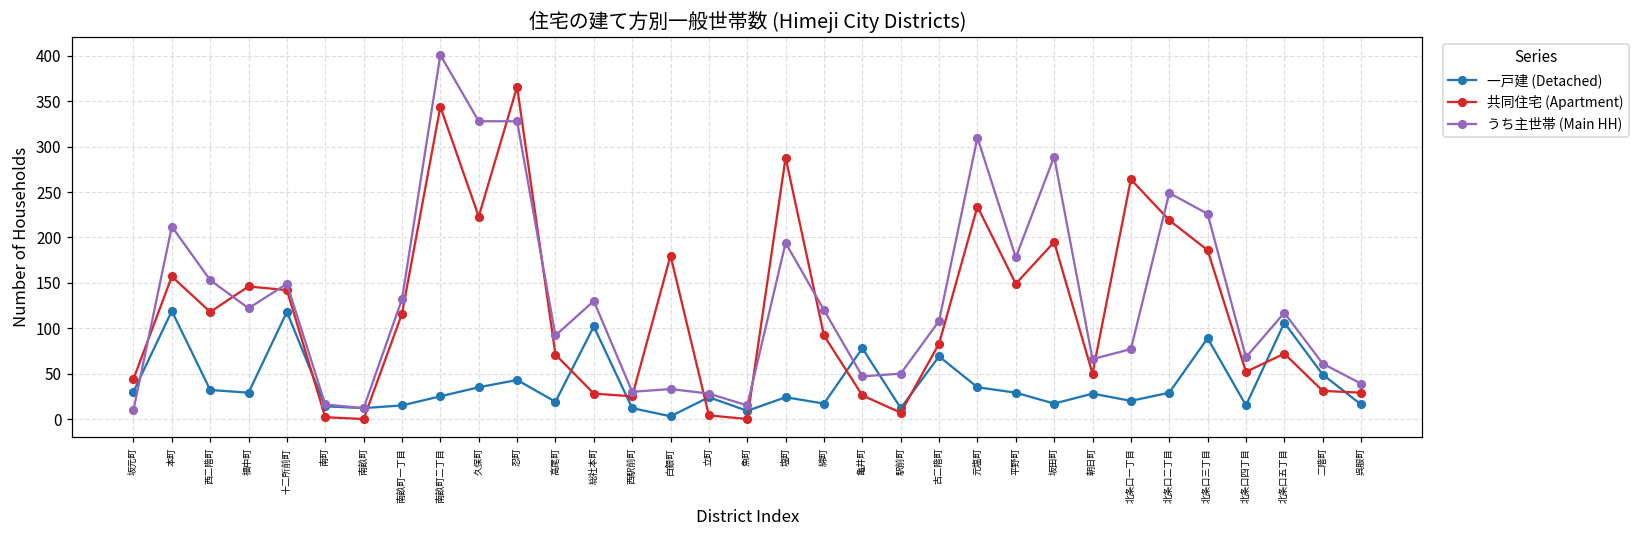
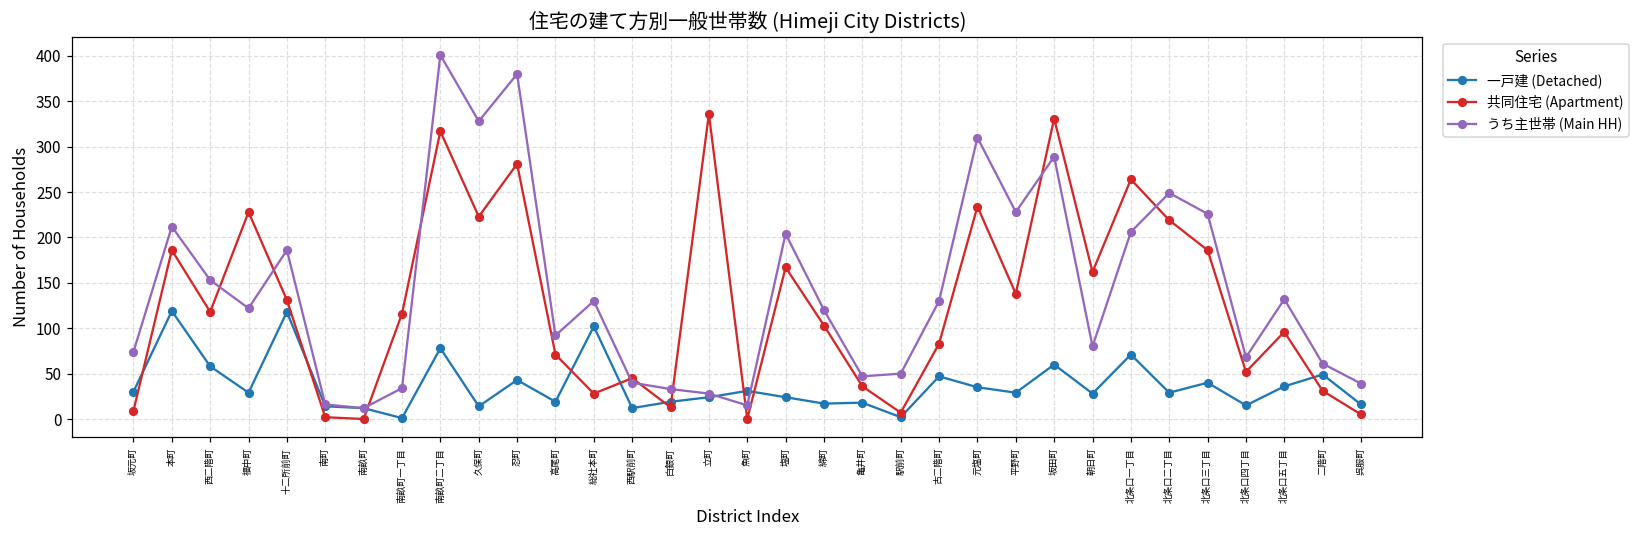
共同住宅 (Apartment), 坂元町: 40 -> 10
うち主世帯 (Main HH), 坂元町: 10 -> 70
共同住宅 (Apartment), 本町: 160 -> 190
一戸建 (Detached), 西二階町: 30 -> 60
共同住宅 (Apartment), 福中町: 150 -> 230
共同住宅 (Apartment), 十二所前町: 140 -> 130
うち主世帯 (Main HH), 十二所前町: 150 -> 190
一戸建 (Detached), 南畝町一丁目: 20 -> 0
うち主世帯 (Main HH), 南畝町一丁目: 130 -> 30
一戸建 (Detached), 南畝町二丁目: 30 -> 80
共同住宅 (Apartment), 南畝町二丁目: 340 -> 320
一戸建 (Detached), 久保町: 40 -> 10
共同住宅 (Apartment), 忍町: 370 -> 280
うち主世帯 (Main HH), 忍町: 330 -> 380
共同住宅 (Apartment), 西駅前町: 30 -> 50
うち主世帯 (Main HH), 西駅前町: 30 -> 40
一戸建 (Detached), 白銀町: 0 -> 20
共同住宅 (Apartment), 白銀町: 180 -> 10
共同住宅 (Apartment), 立町: 0 -> 340
一戸建 (Detached), 魚町: 10 -> 30
共同住宅 (Apartment), 塩町: 290 -> 170
うち主世帯 (Main HH), 塩町: 190 -> 200
共同住宅 (Apartment), 綿町: 90 -> 100
一戸建 (Detached), 亀井町: 80 -> 20
共同住宅 (Apartment), 亀井町: 30 -> 40
一戸建 (Detached), 駅前町: 10 -> 0
一戸建 (Detached), 古二階町: 70 -> 50
うち主世帯 (Main HH), 古二階町: 110 -> 130
共同住宅 (Apartment), 平野町: 150 -> 140
うち主世帯 (Main HH), 平野町: 180 -> 230
一戸建 (Detached), 坂田町: 20 -> 60
共同住宅 (Apartment), 坂田町: 200 -> 330
共同住宅 (Apartment), 朝日町: 50 -> 160
うち主世帯 (Main HH), 朝日町: 70 -> 80
一戸建 (Detached), 北条口一丁目: 20 -> 70
うち主世帯 (Main HH), 北条口一丁目: 80 -> 210
一戸建 (Detached), 北条口三丁目: 90 -> 40
一戸建 (Detached), 北条口五丁目: 110 -> 40
共同住宅 (Apartment), 北条口五丁目: 70 -> 100
うち主世帯 (Main HH), 北条口五丁目: 120 -> 130
共同住宅 (Apartment), 呉服町: 30 -> 10
